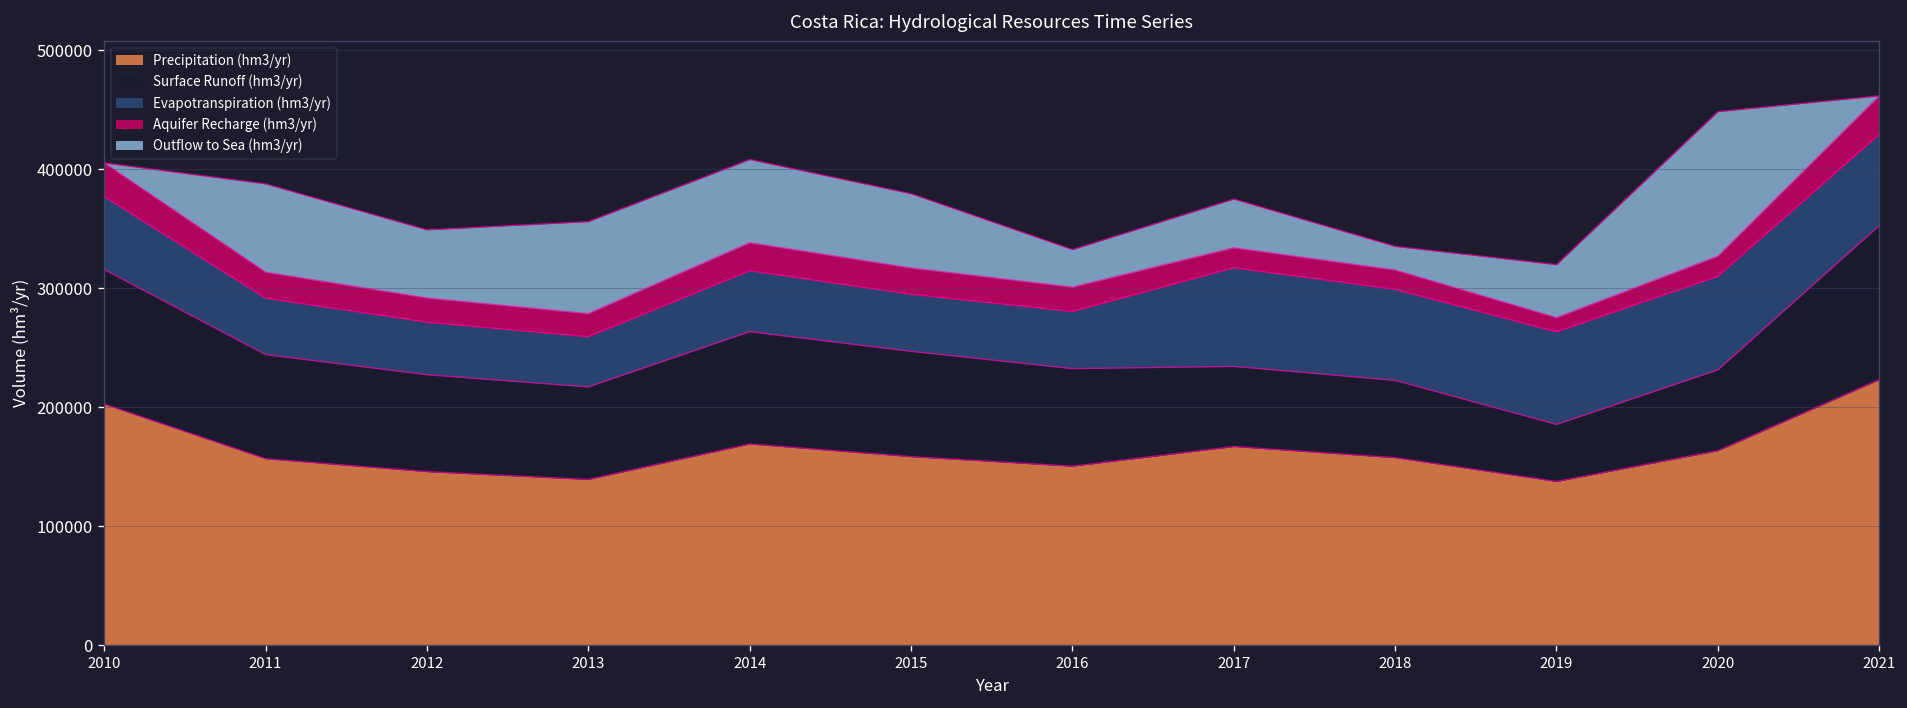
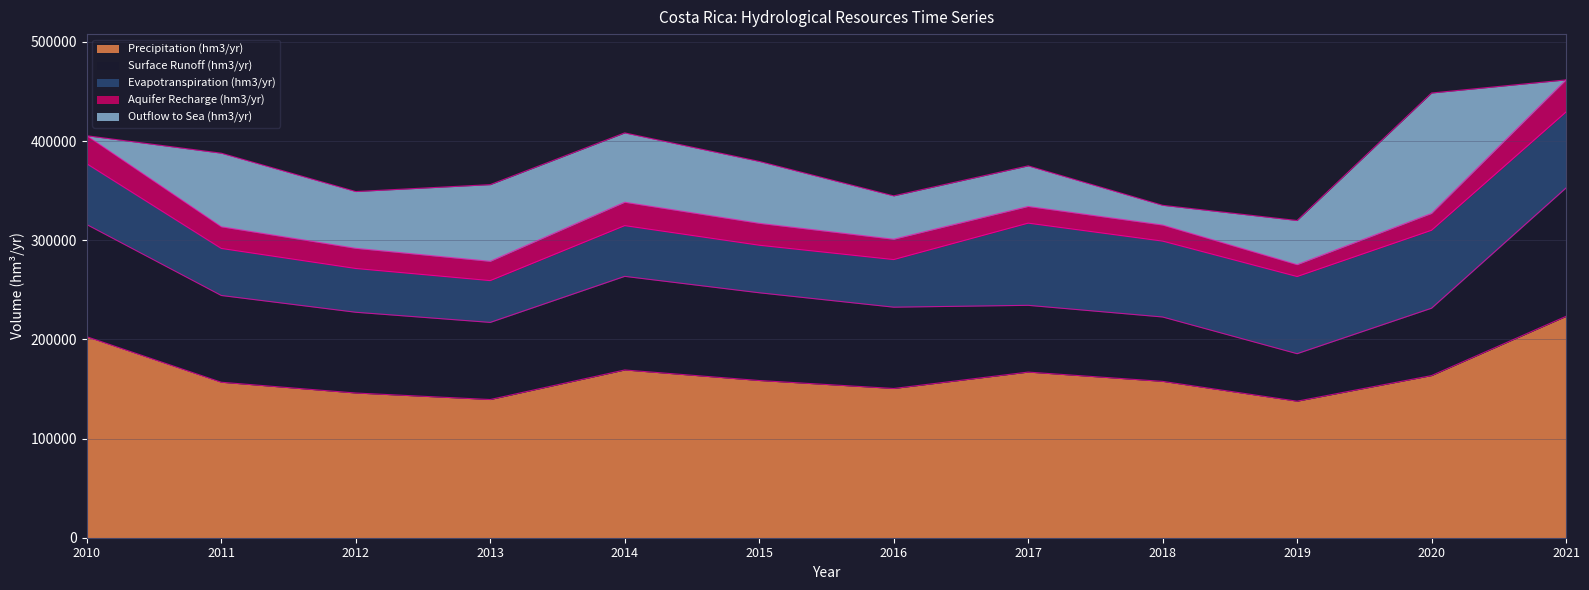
Outflow to Sea (hm3/yr), 2016: 30000 -> 40000
